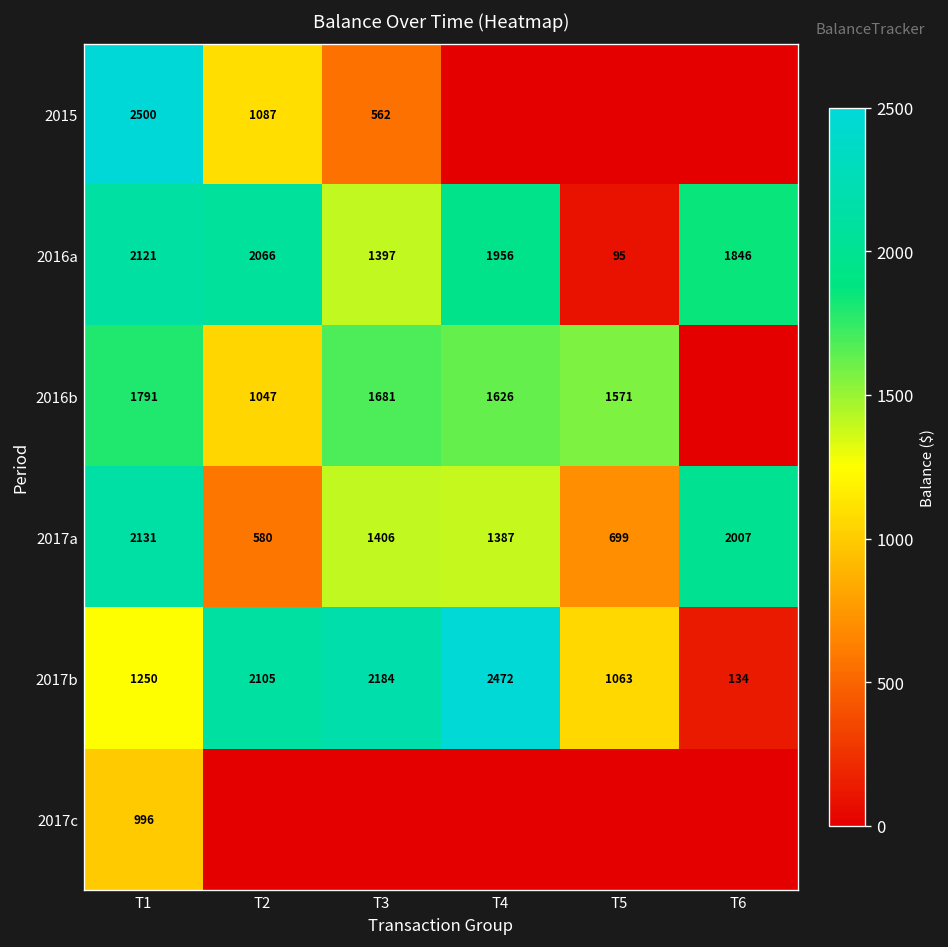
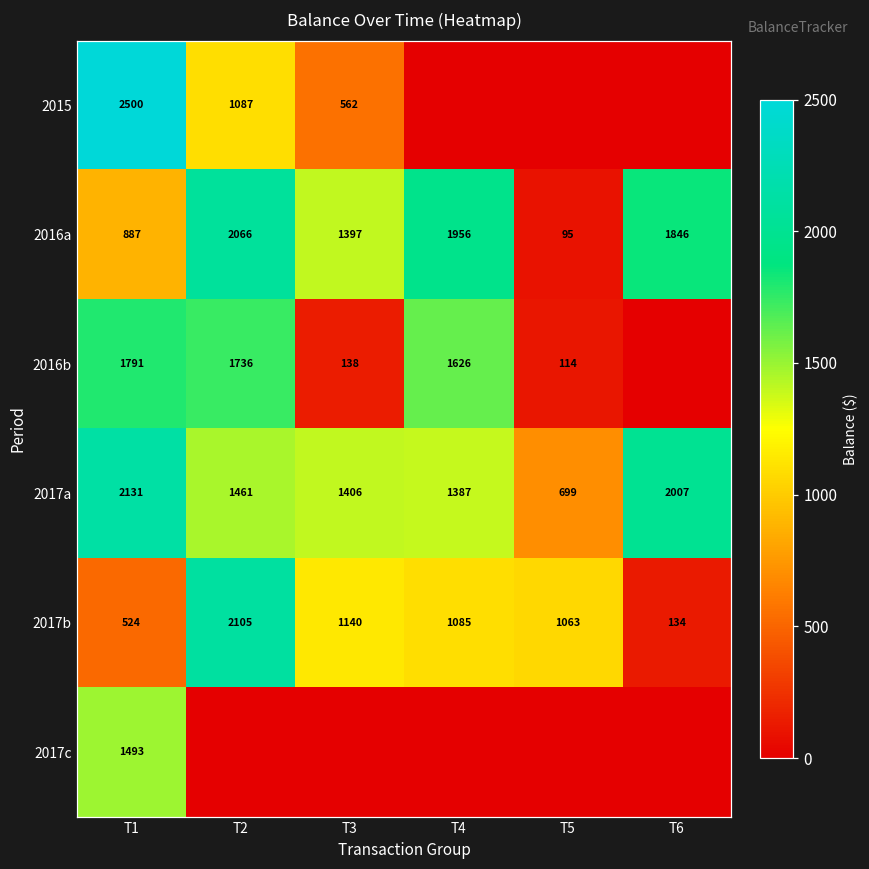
2016a, T1: 2121 -> 887
2016b, T2: 1047 -> 1736
2016b, T3: 1681 -> 138
2016b, T5: 1571 -> 114
2017a, T2: 580 -> 1461
2017b, T1: 1250 -> 524
2017b, T3: 2184 -> 1140
2017b, T4: 2472 -> 1085
2017c, T1: 996 -> 1493
